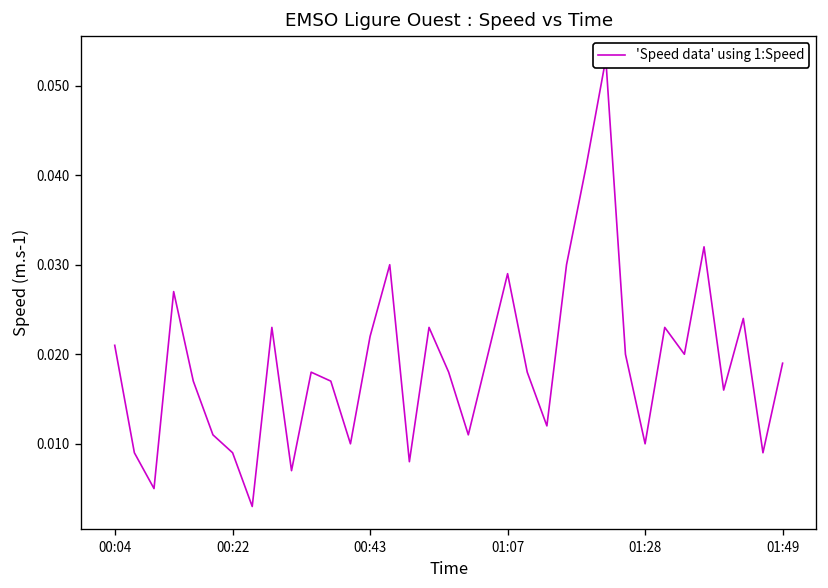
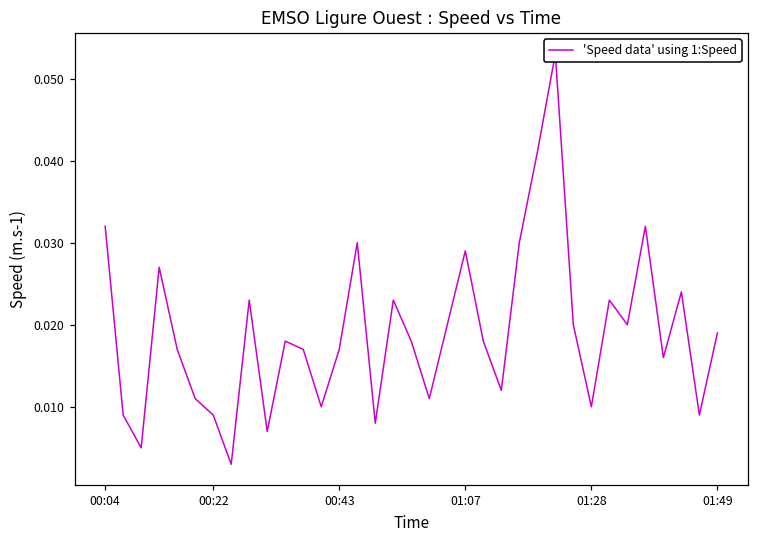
00:04: 0.021 -> 0.032
00:43: 0.022 -> 0.017
